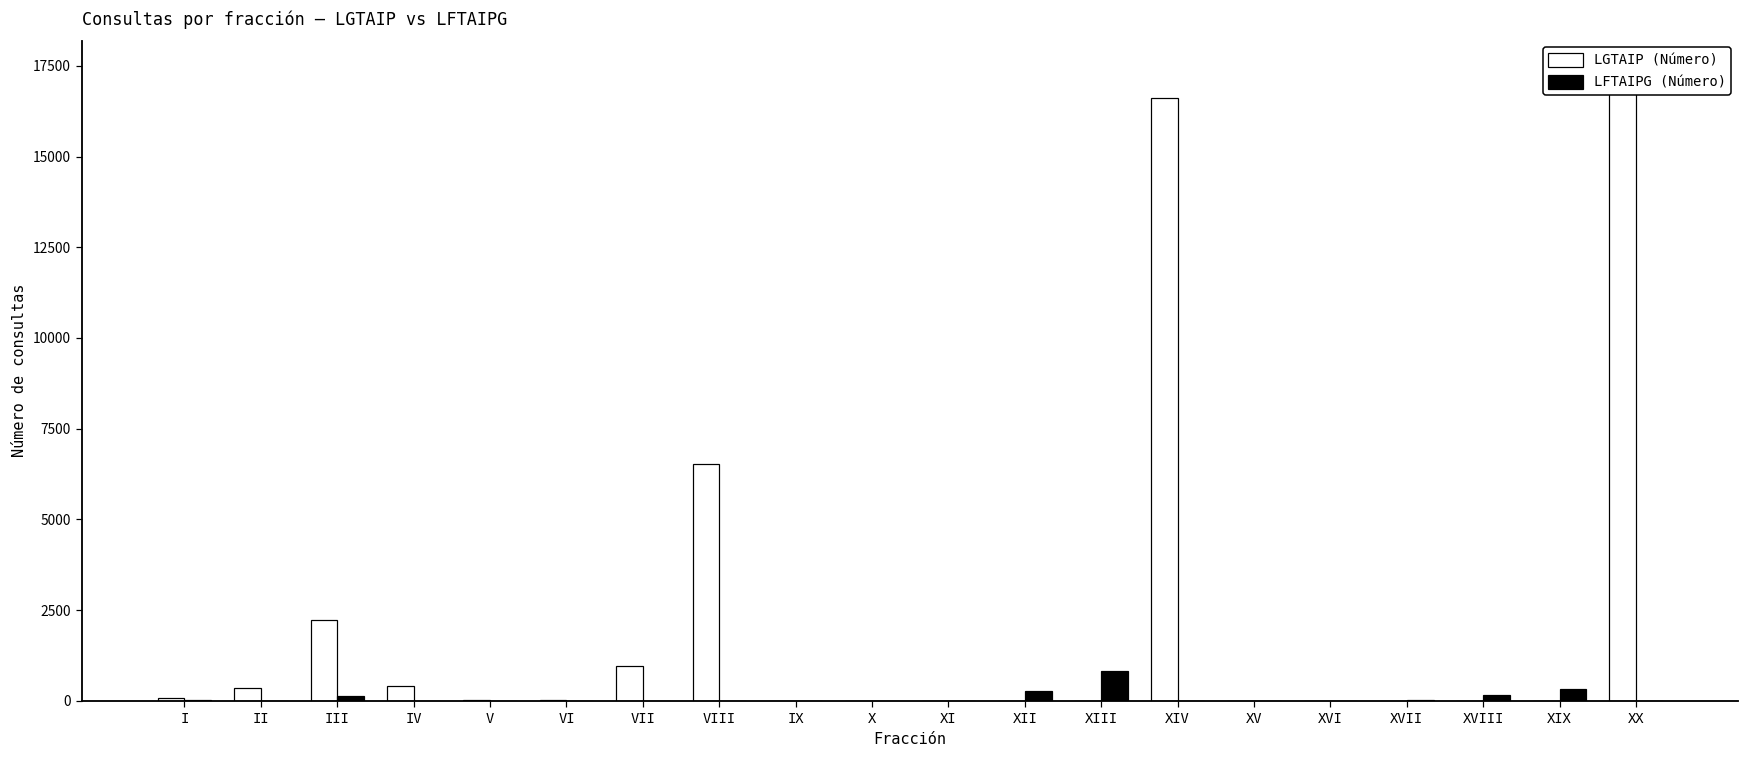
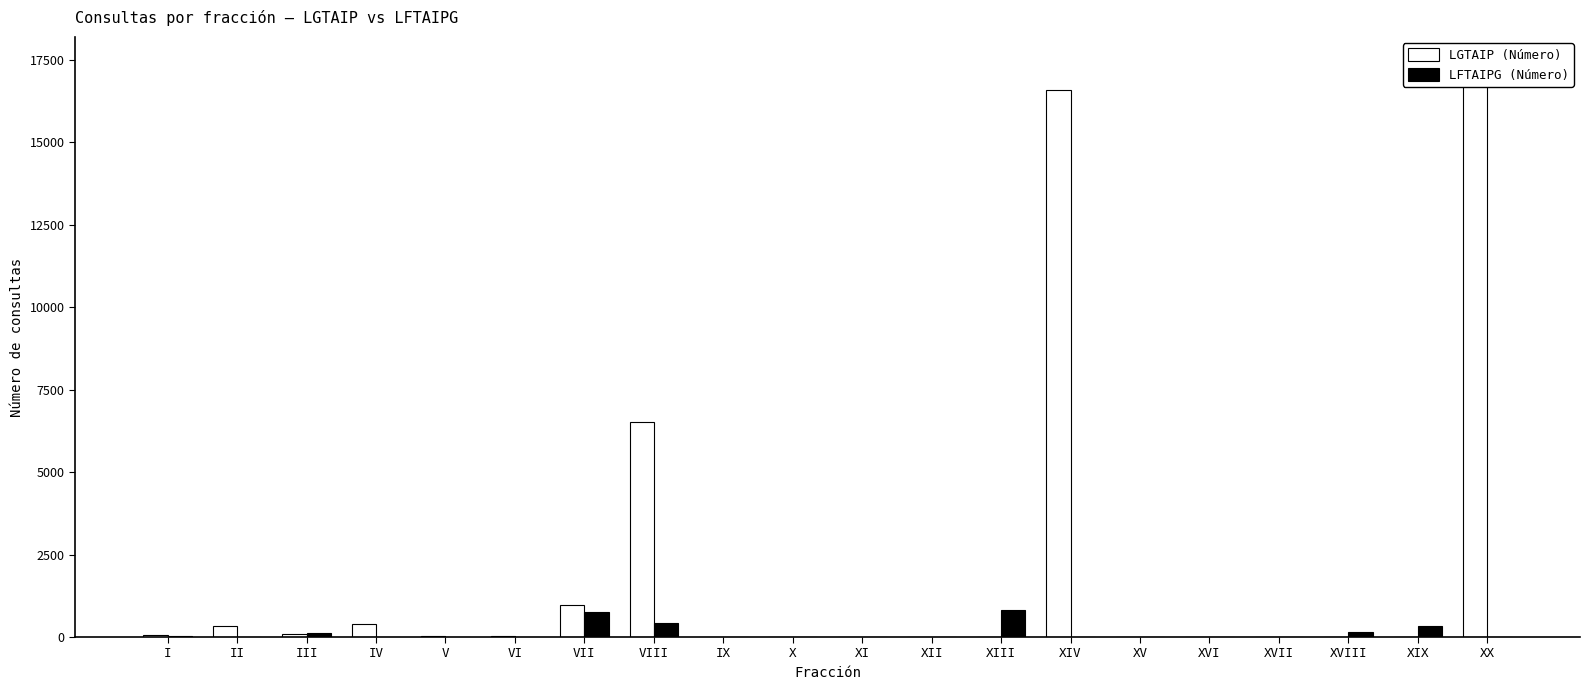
LGTAIP (Número), III: 2200 -> 100
LFTAIPG (Número), VII: 0 -> 800
LFTAIPG (Número), VIII: 0 -> 400
LFTAIPG (Número), XII: 300 -> 0
